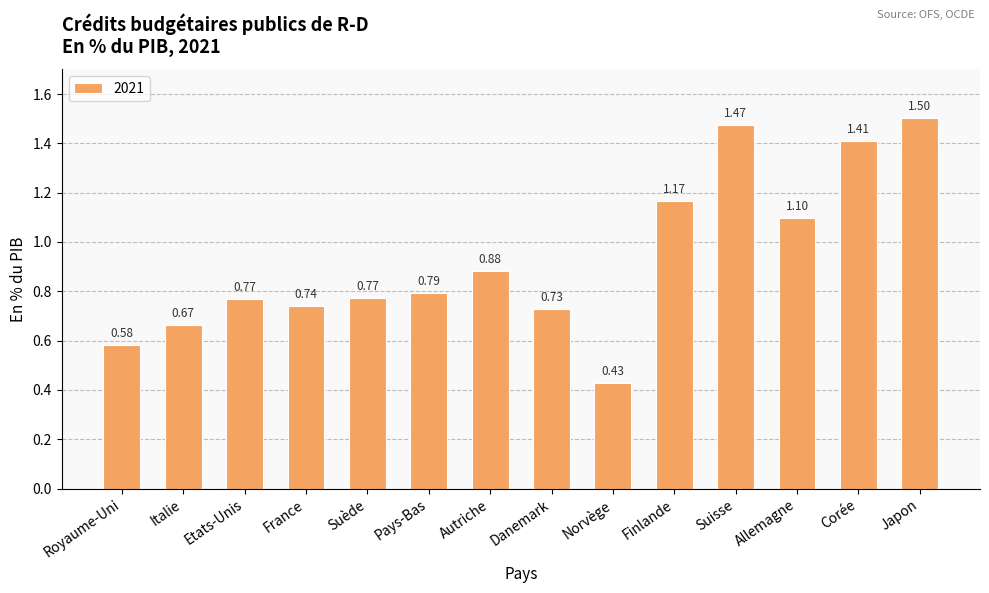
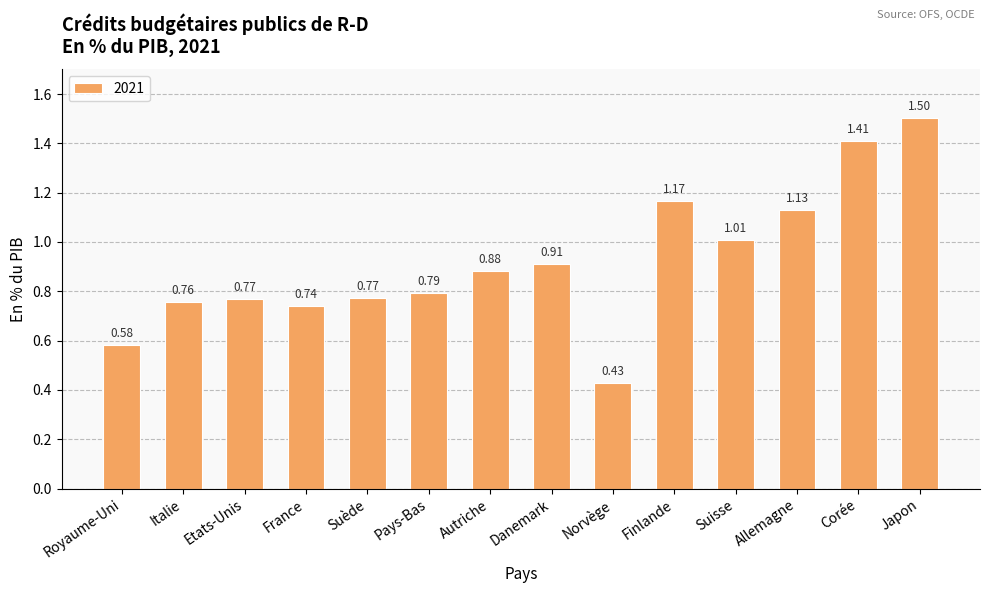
Italie: 0.67 -> 0.76
Danemark: 0.73 -> 0.91
Suisse: 1.47 -> 1.01
Allemagne: 1.10 -> 1.13
